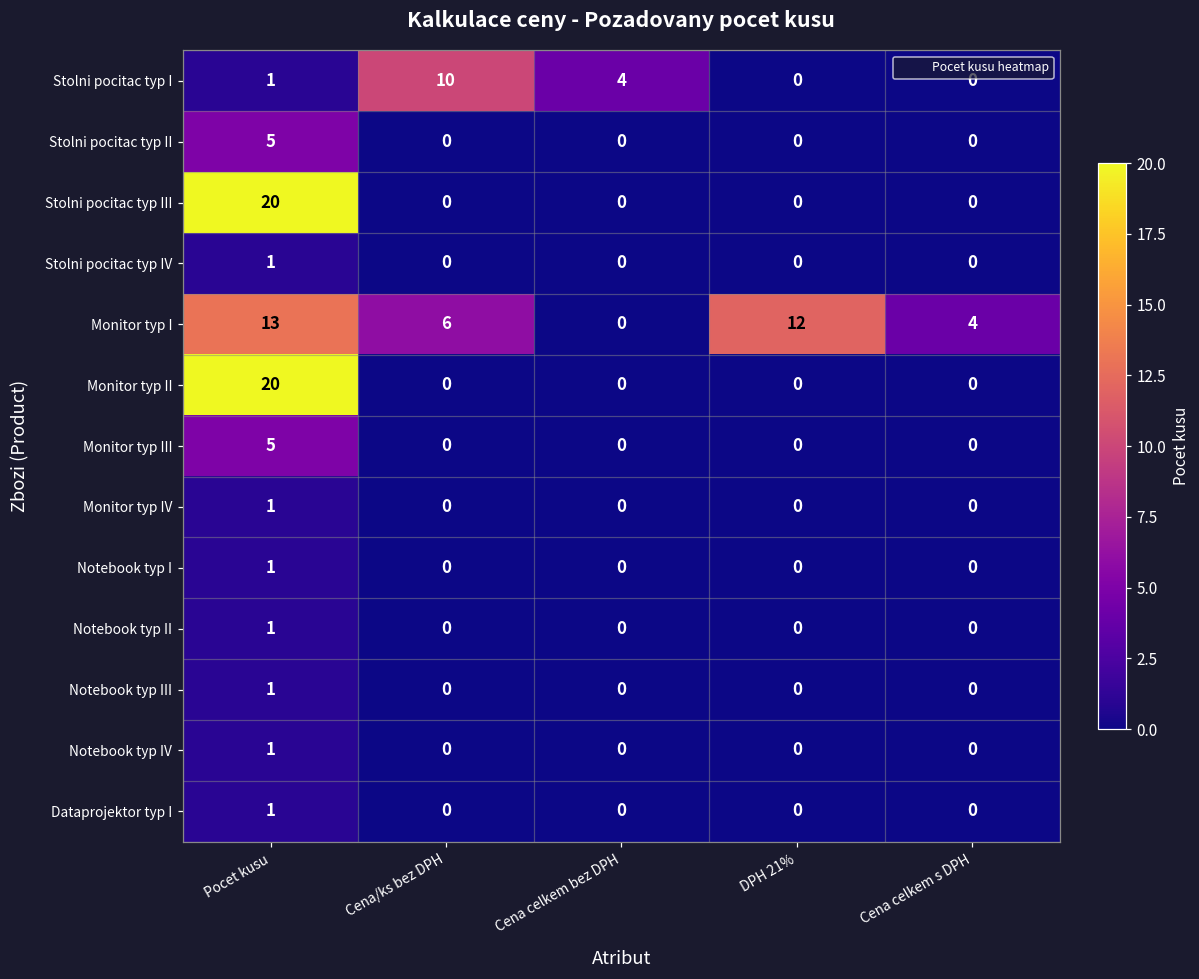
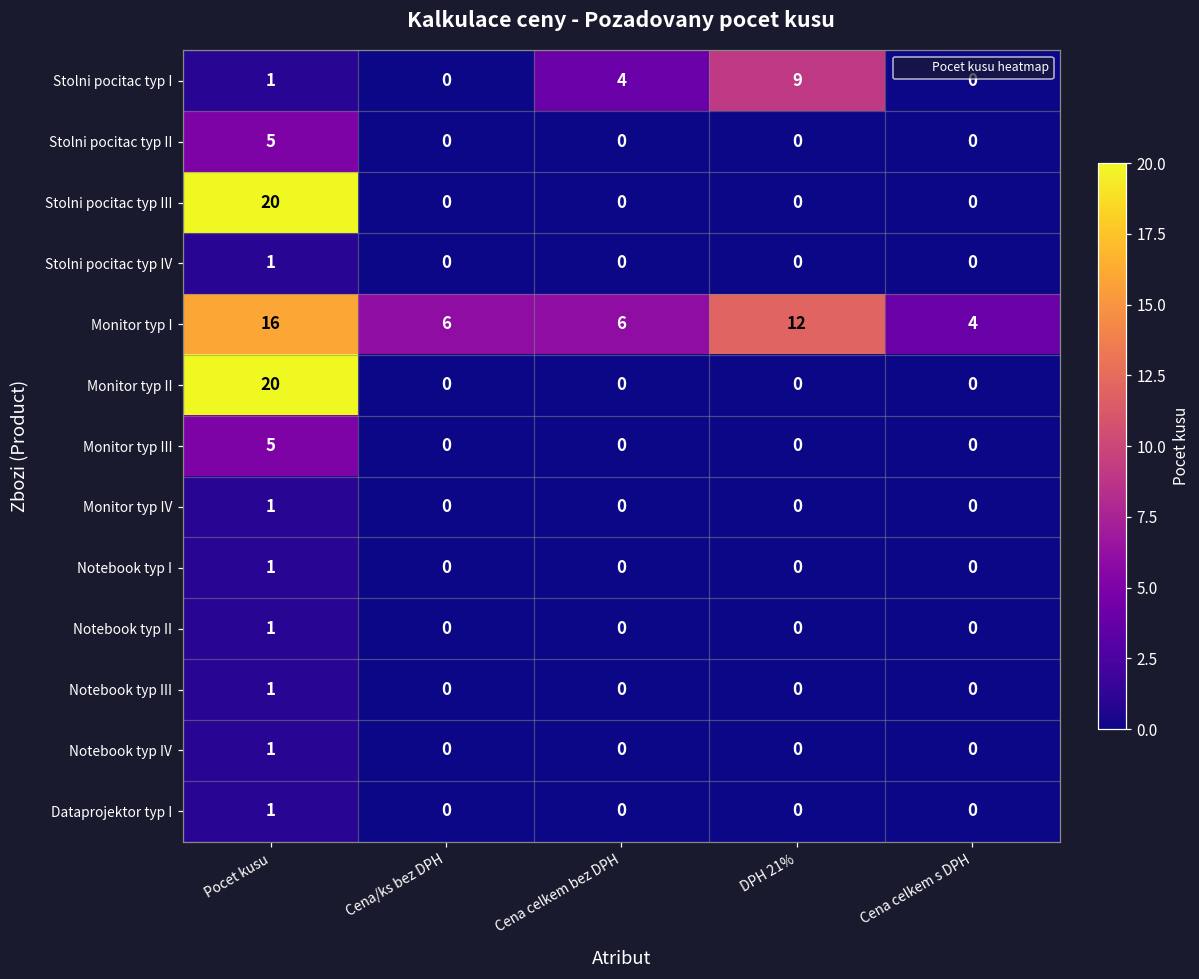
Stolni pocitac typ I, Cena/ks bez DPH: 10 -> 0
Stolni pocitac typ I, DPH 21%: 0 -> 9
Monitor typ I, Pocet kusu: 13 -> 16
Monitor typ I, Cena celkem bez DPH: 0 -> 6
